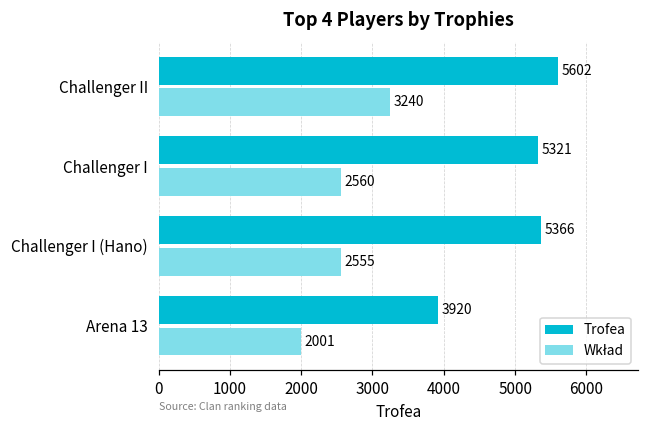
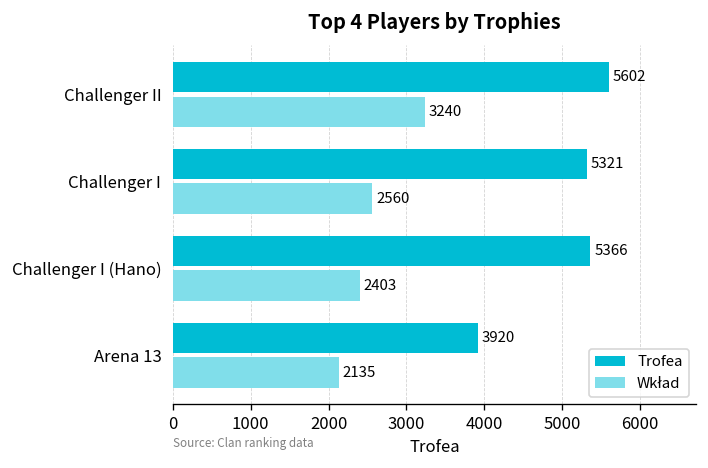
Wkład, Challenger I (Hano): 2555 -> 2403
Wkład, Arena 13: 2001 -> 2135
